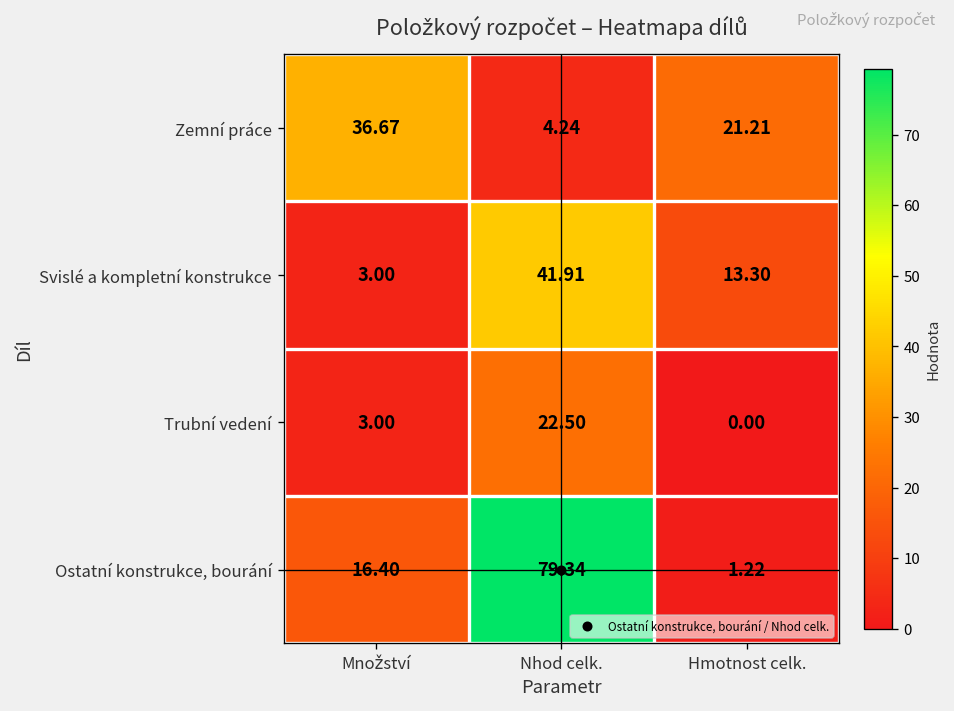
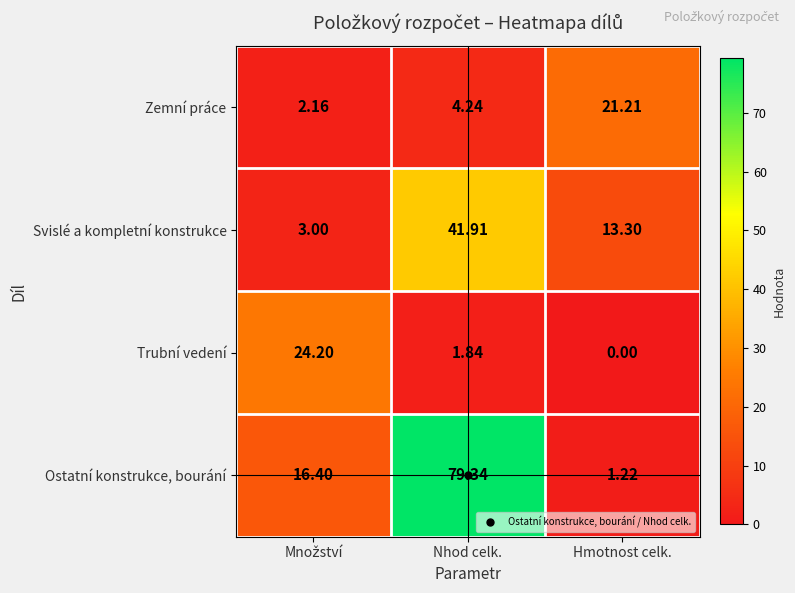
Zemní práce, Množství: 36.67 -> 2.16
Trubní vedení, Množství: 3.00 -> 24.20
Trubní vedení, Nhod celk.: 22.50 -> 1.84
